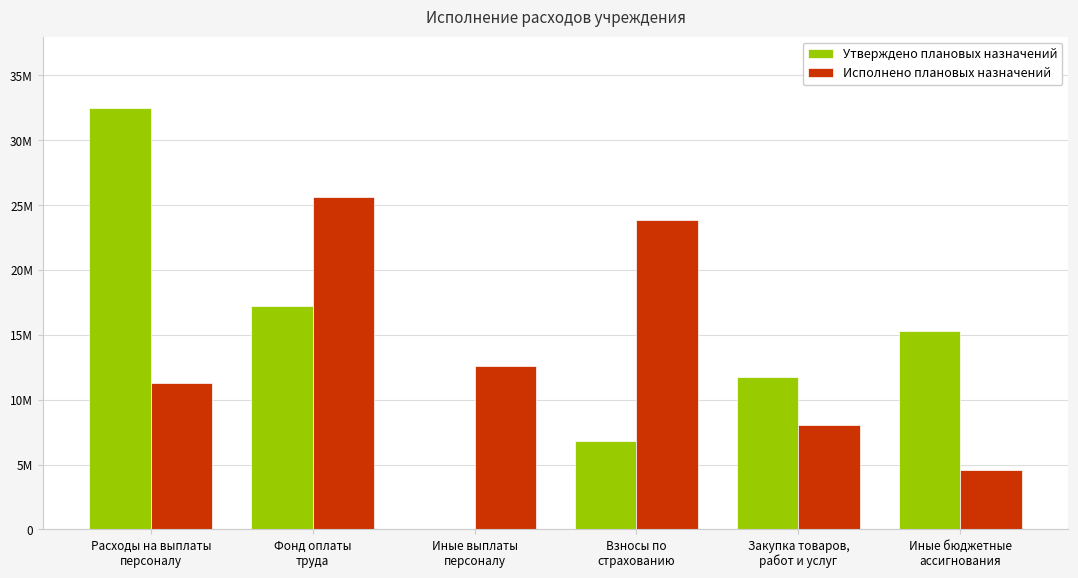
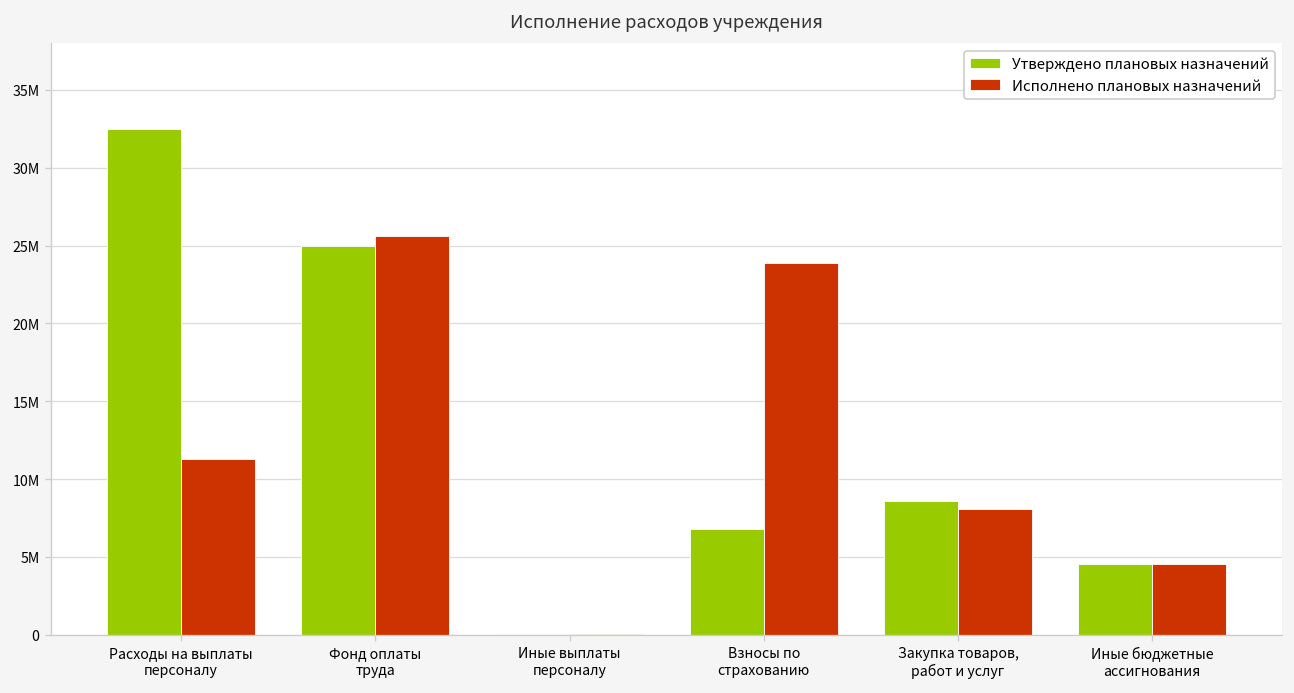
Утверждено плановых назначений, Фонд оплаты труда: 17300000 -> 25000000
Исполнено плановых назначений, Иные выплаты персоналу: 12600000 -> 0
Утверждено плановых назначений, Закупка товаров, работ и услуг: 11700000 -> 8600000
Утверждено плановых назначений, Иные бюджетные ассигнования: 15300000 -> 4500000
